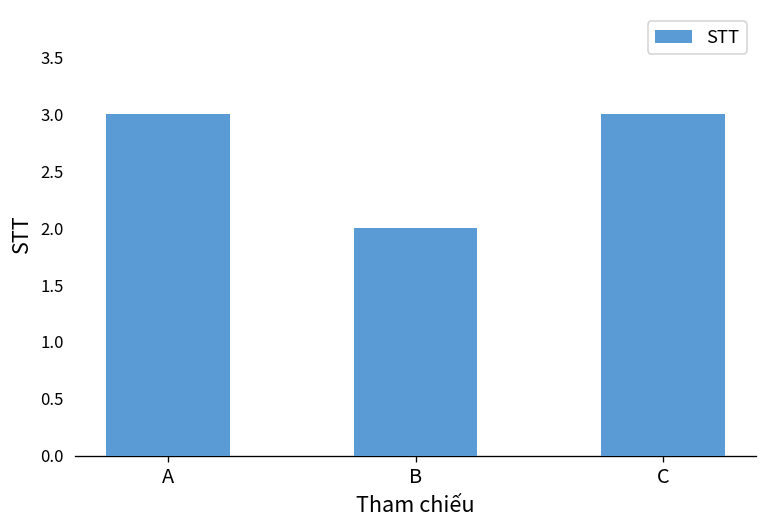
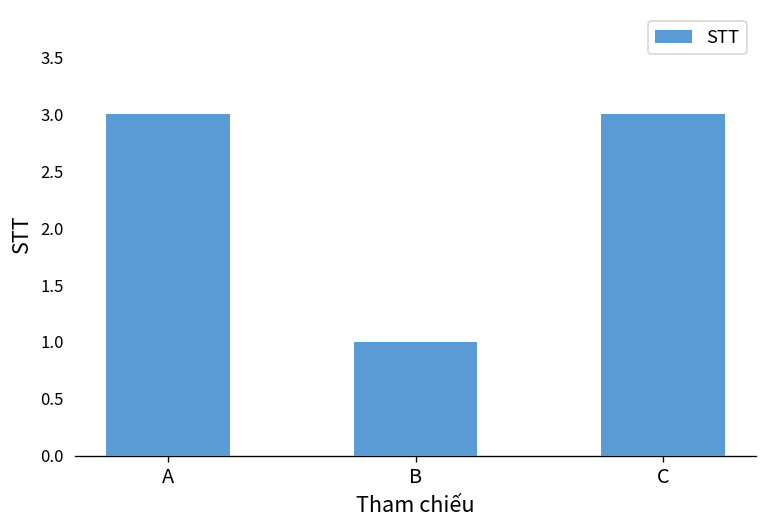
B: 2 -> 1
